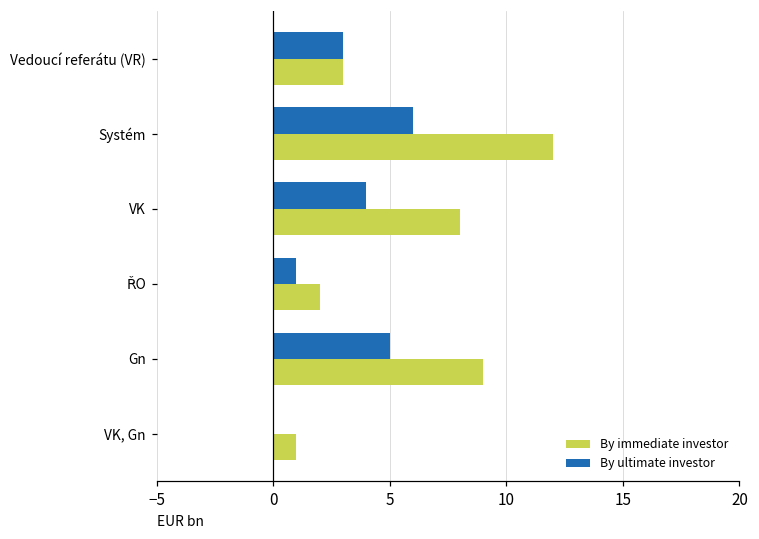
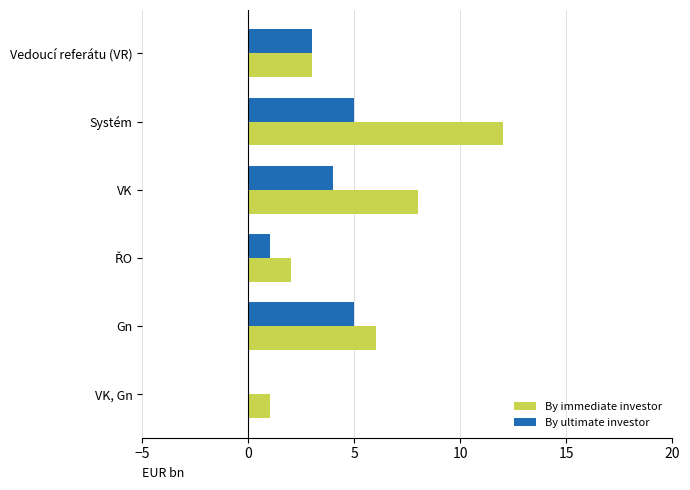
By ultimate investor, Systém: 6 -> 5
By immediate investor, Gn: 9 -> 6
